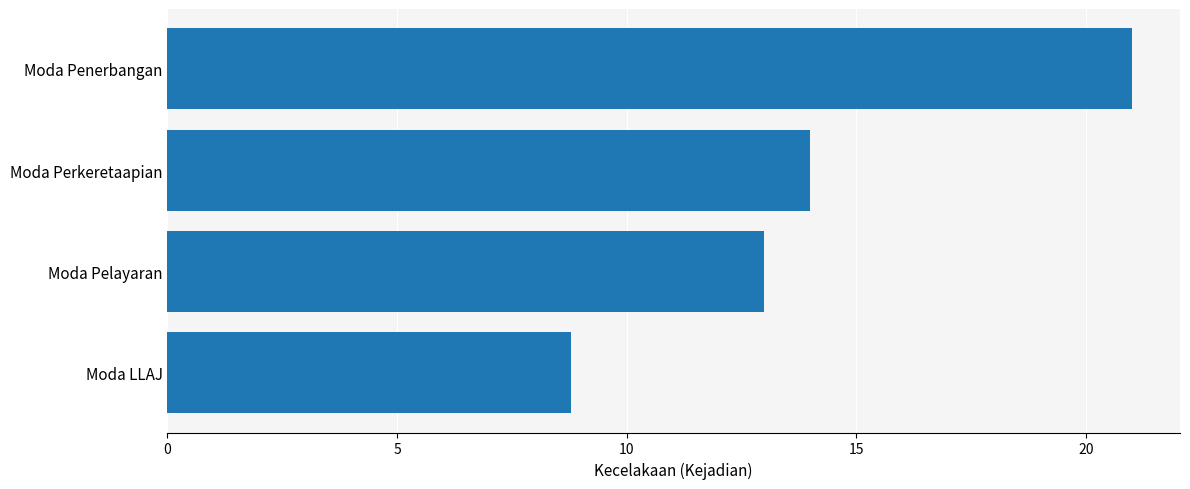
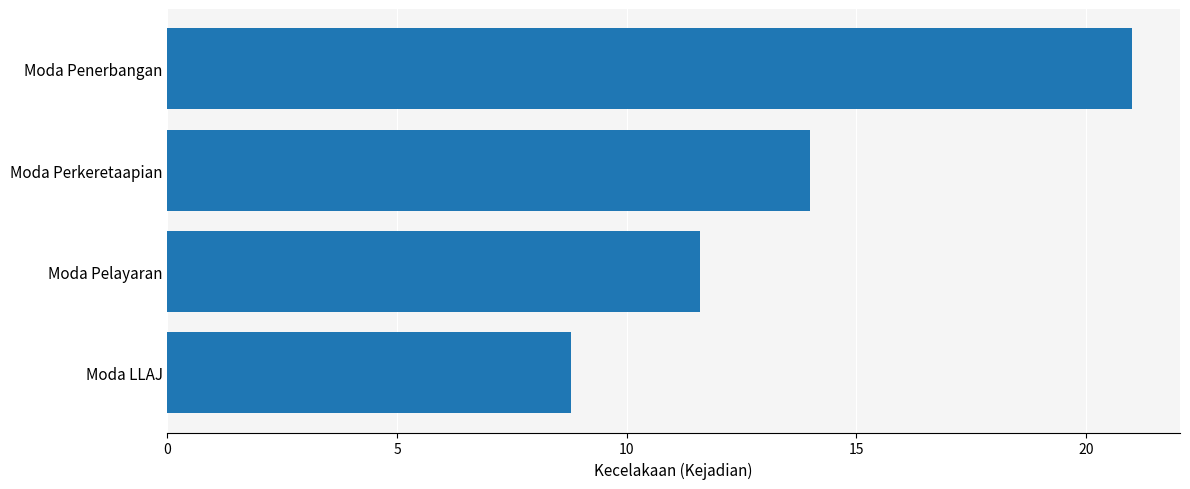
Moda Pelayaran: 13.0 -> 11.6
